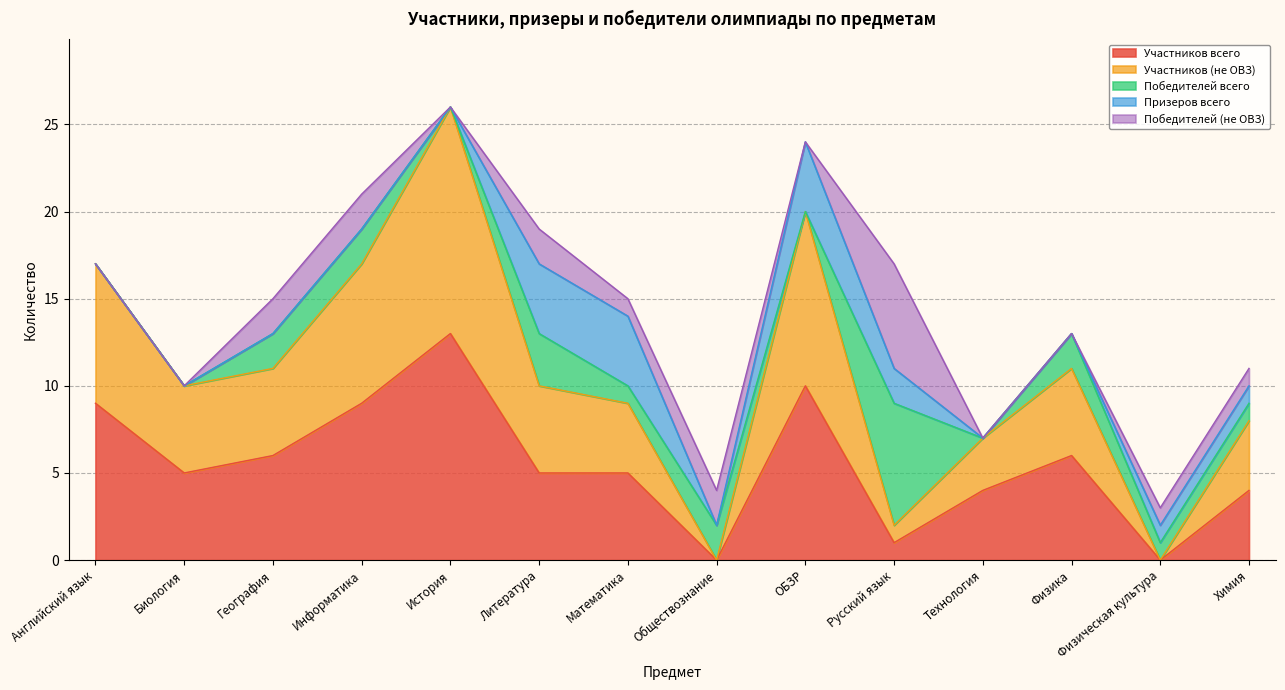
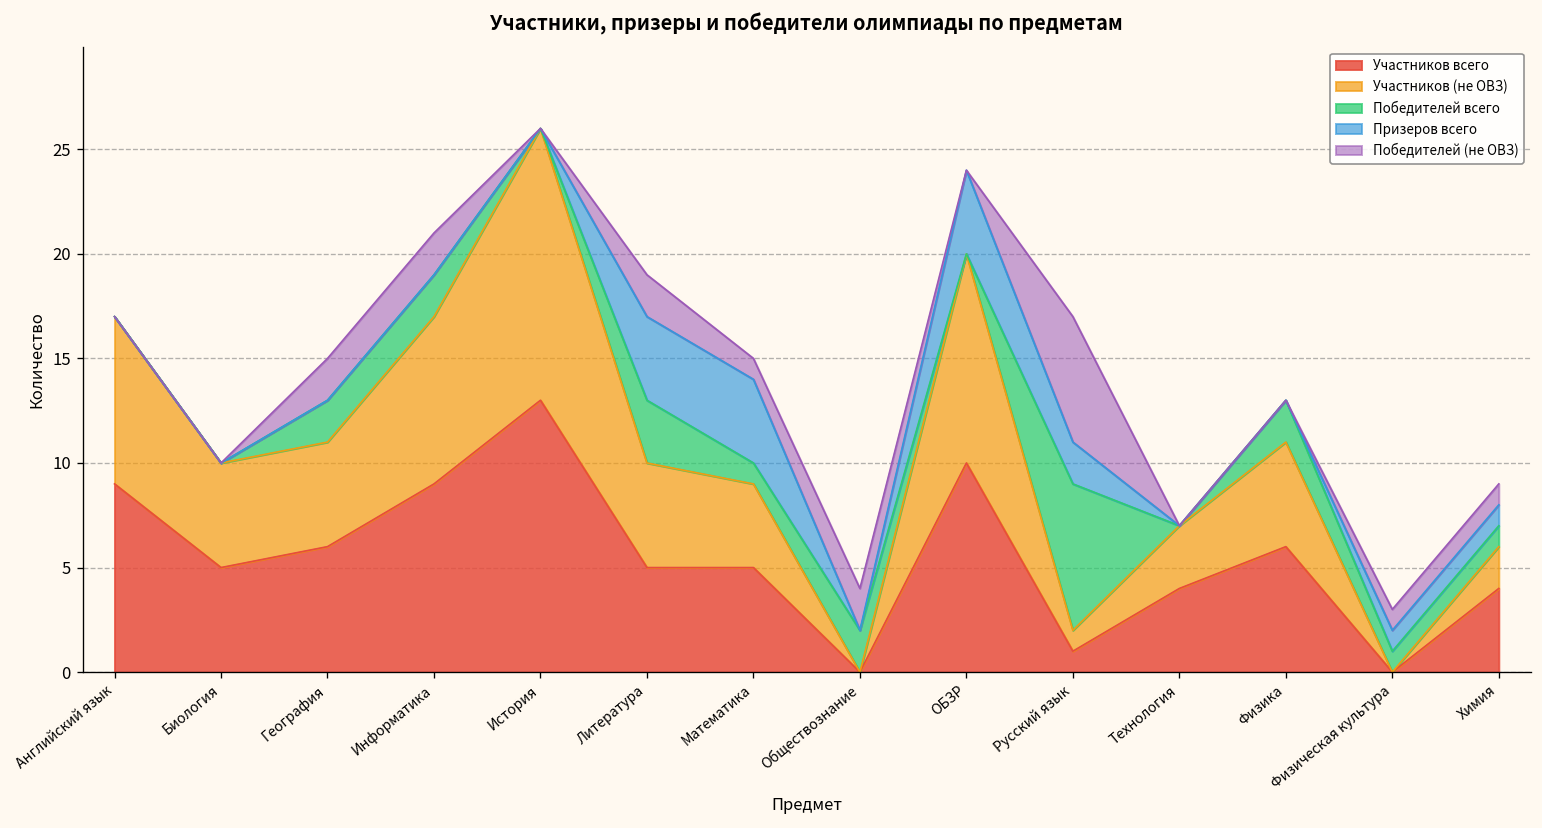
Участников (не ОВЗ), Химия: 4 -> 2
